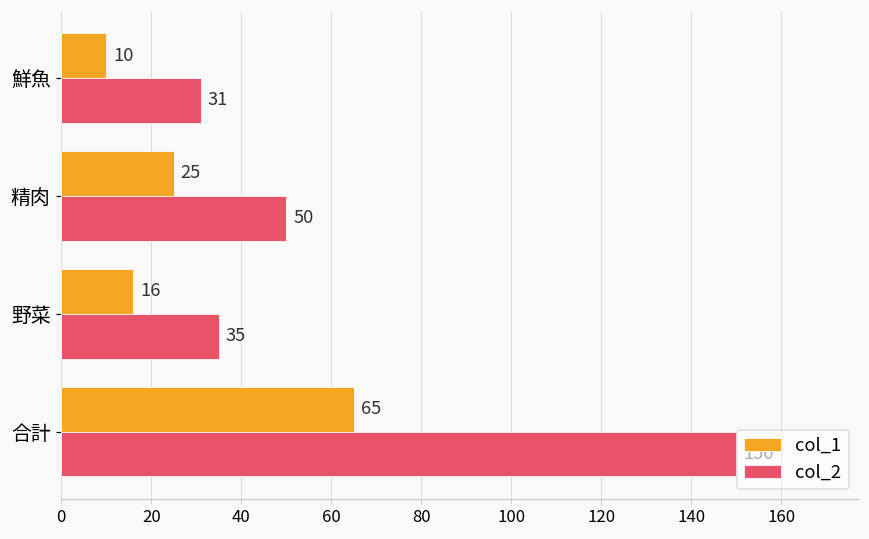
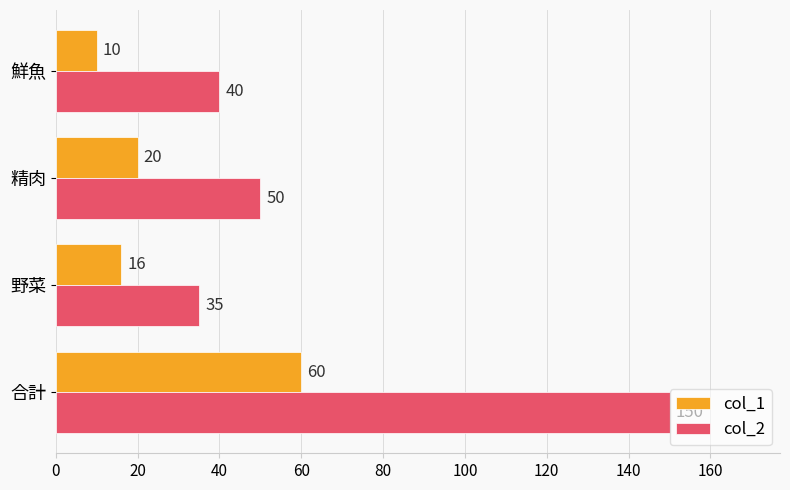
col_2, 鮮魚: 31 -> 40
col_1, 精肉: 25 -> 20
col_1, 合計: 65 -> 60
